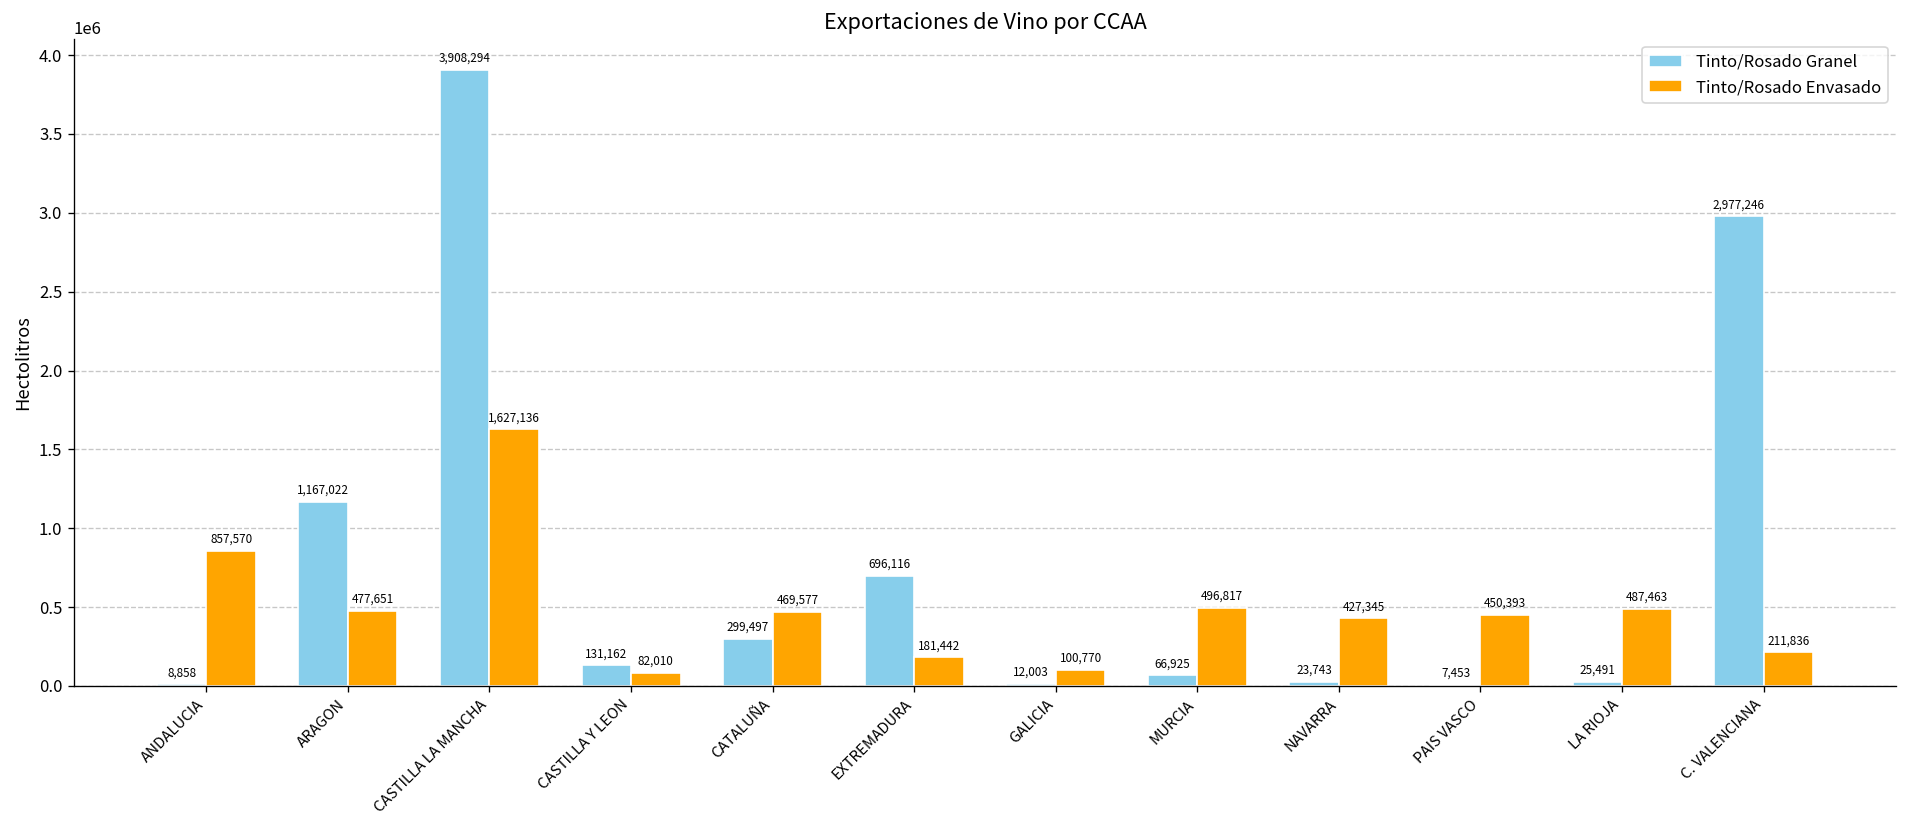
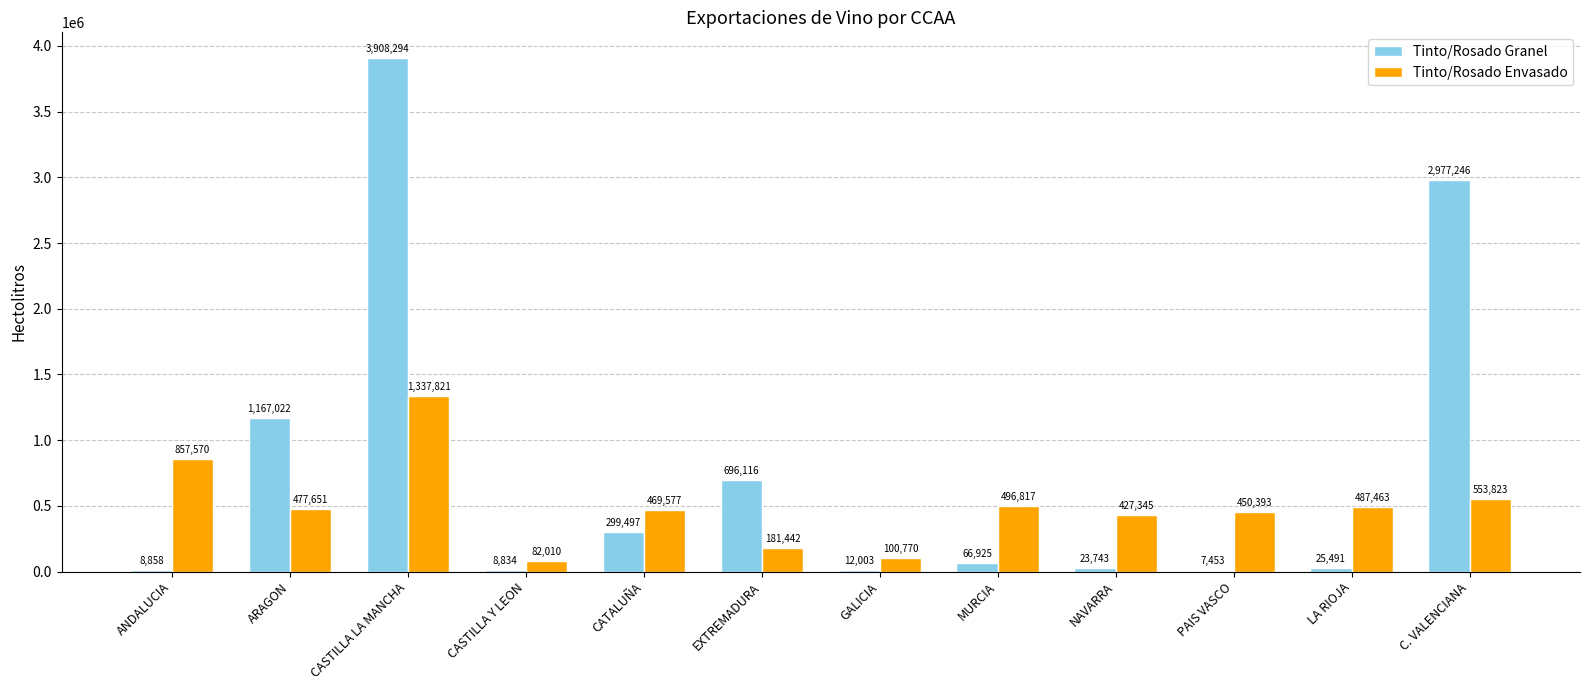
Tinto/Rosado Envasado, CASTILLA LA MANCHA: 1,627,136 -> 1,337,821
Tinto/Rosado Granel, CASTILLA Y LEON: 131,162 -> 8,834
Tinto/Rosado Envasado, C. VALENCIANA: 211,836 -> 553,823
